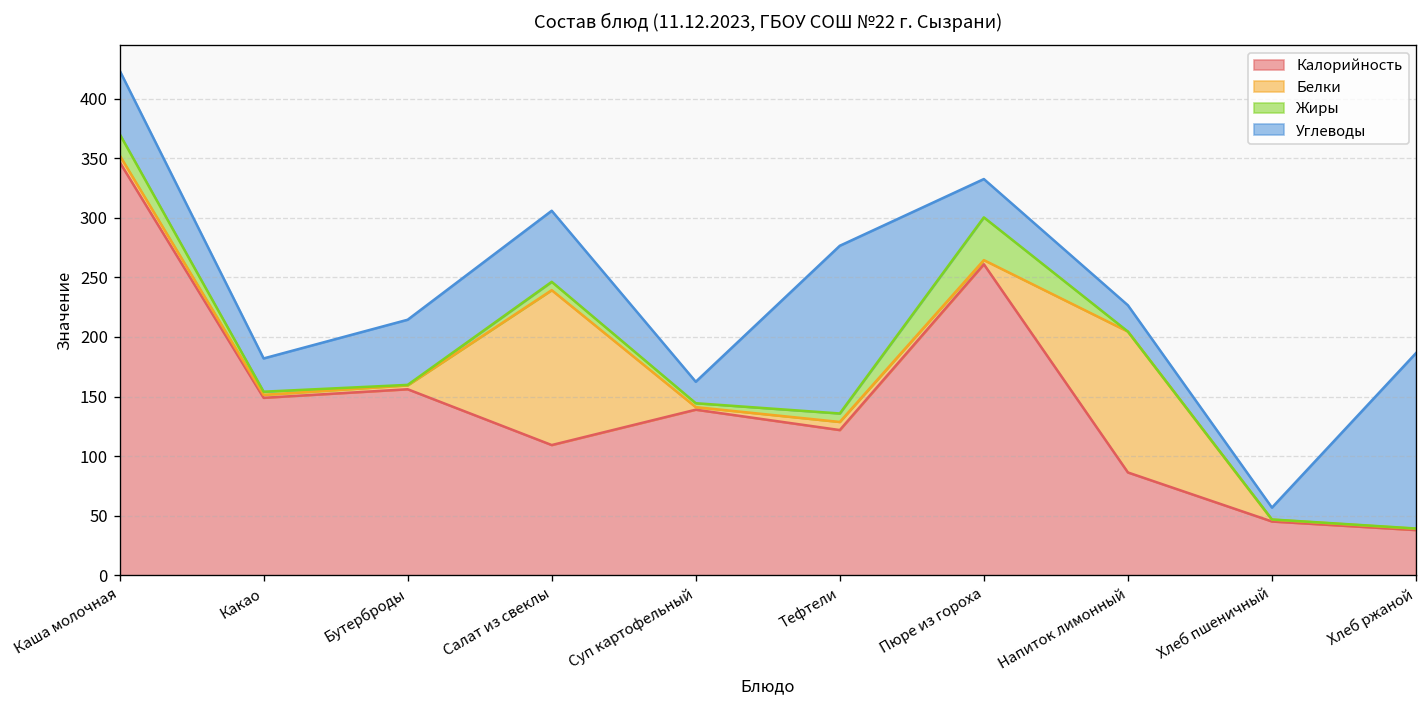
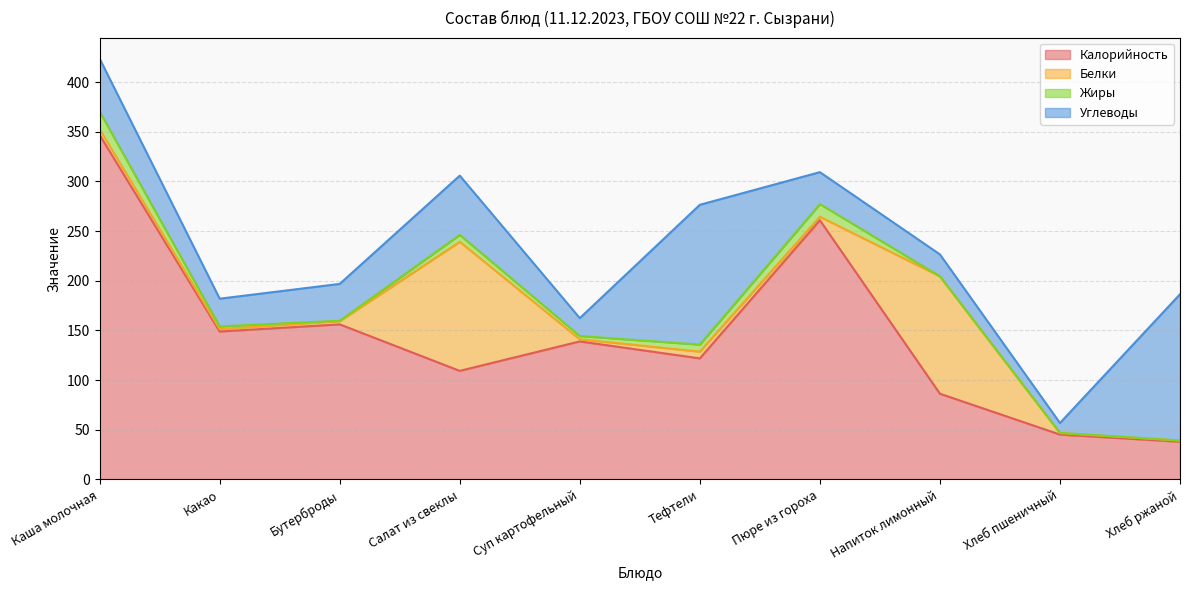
Углеводы, Бутерброды: 50 -> 40
Жиры, Пюре из гороха: 40 -> 10
